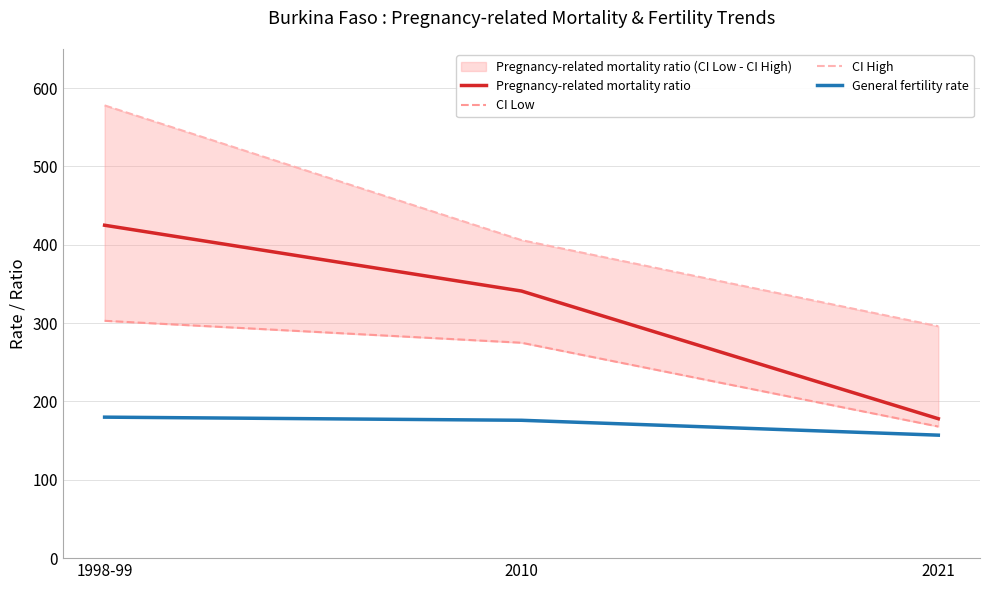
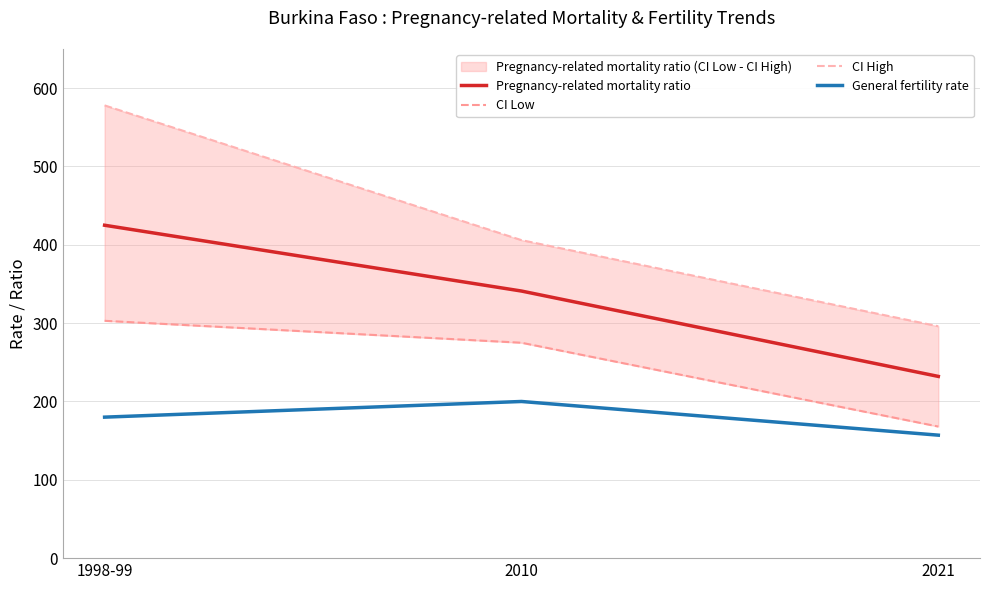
General fertility rate, 2010: 180 -> 200
Pregnancy-related mortality ratio, 2021: 180 -> 230
